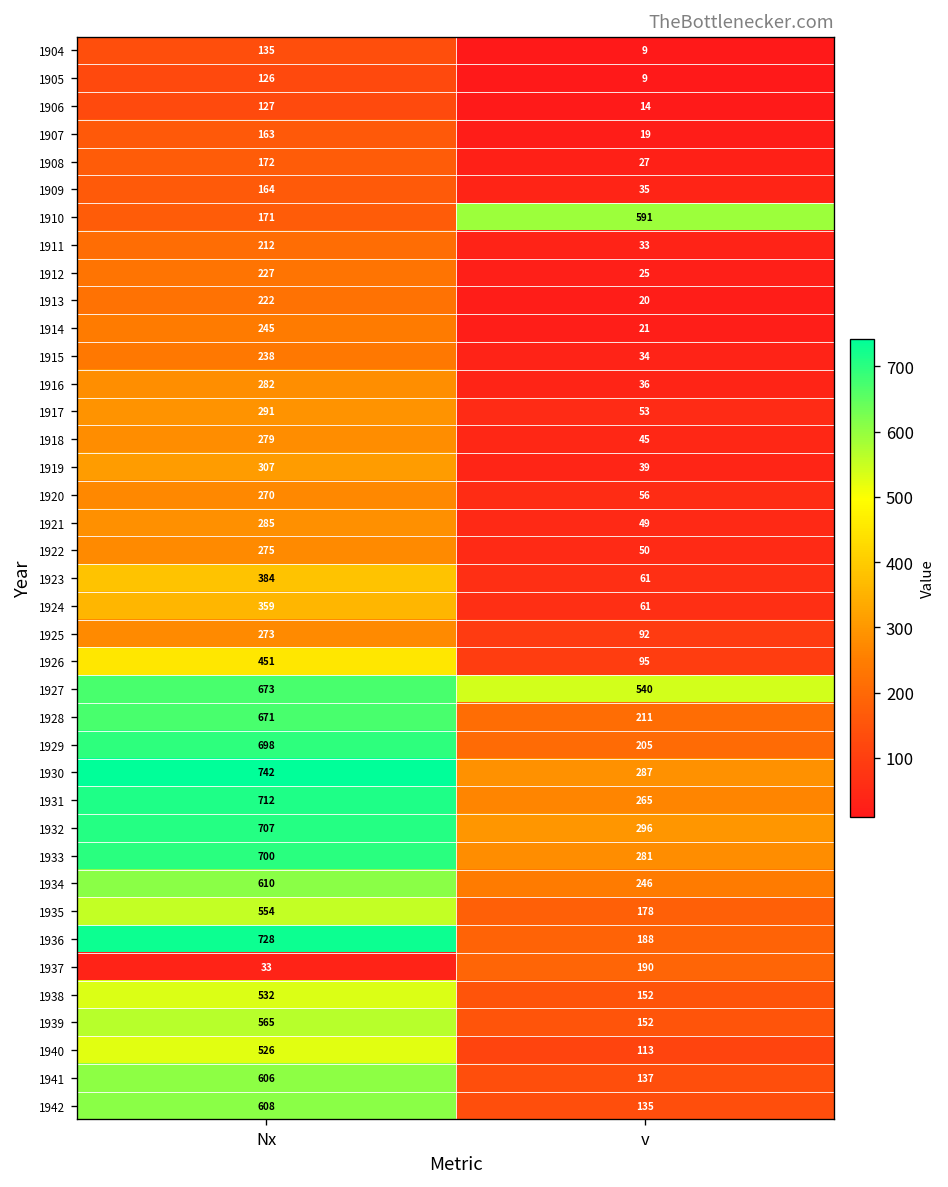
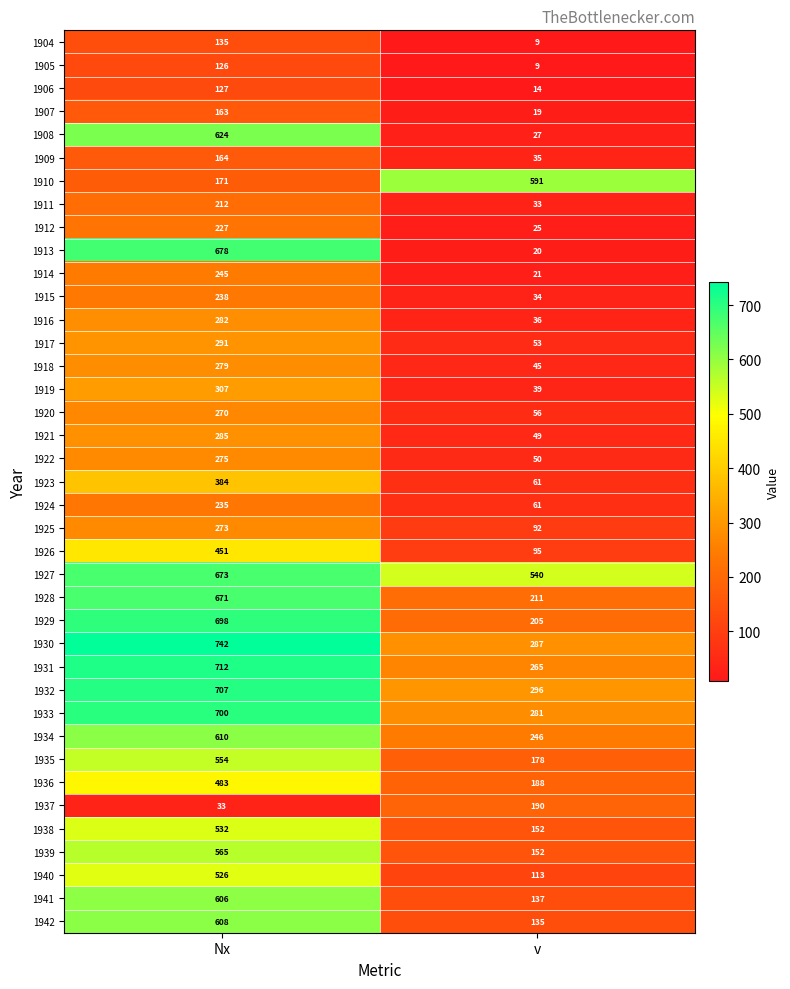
1908, Nx: 172 -> 624
1913, Nx: 222 -> 678
1924, Nx: 359 -> 235
1936, Nx: 728 -> 483
